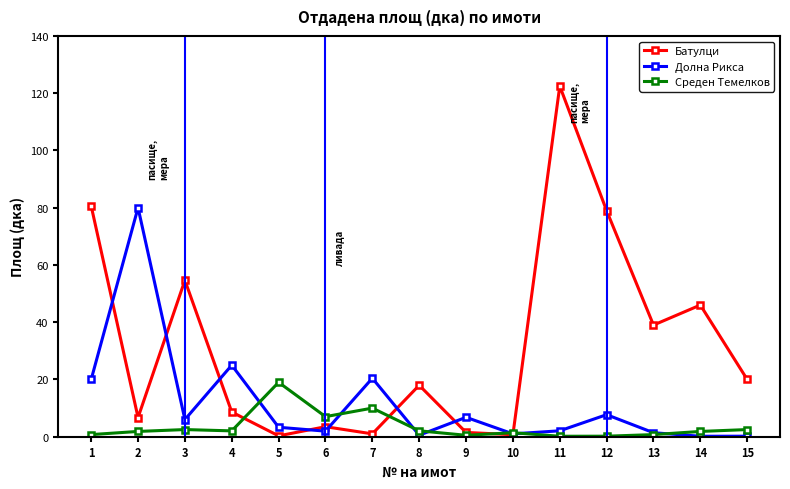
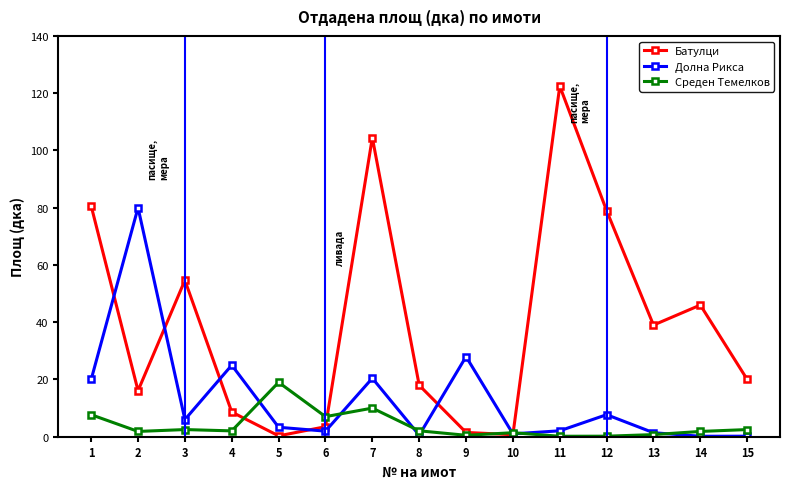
Среден Темелков, 1: 1 -> 8
Батулци, 2: 7 -> 16
Батулци, 7: 1 -> 104
Долна Рикса, 9: 7 -> 28
